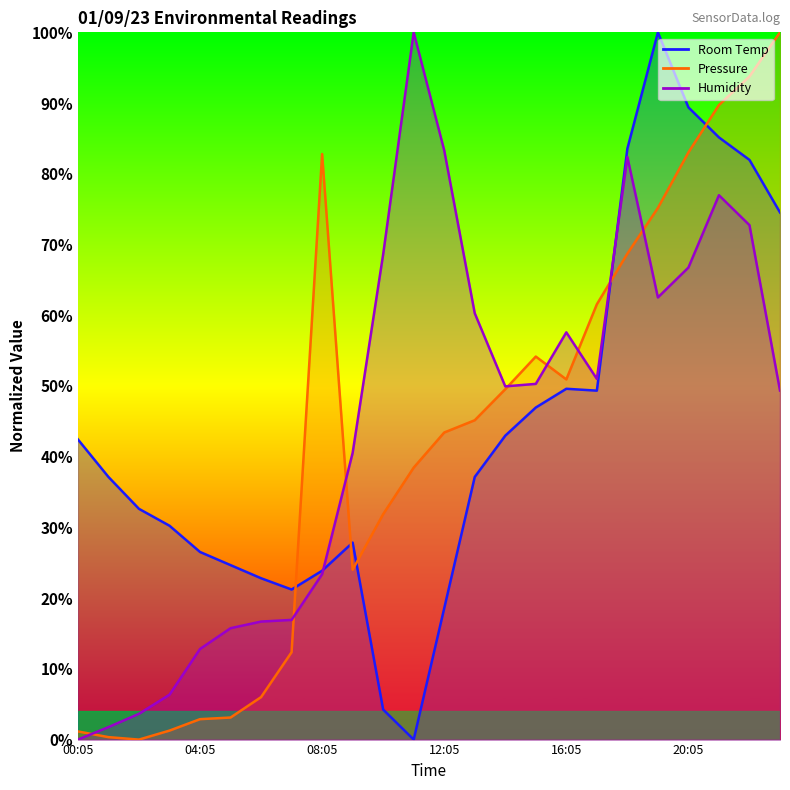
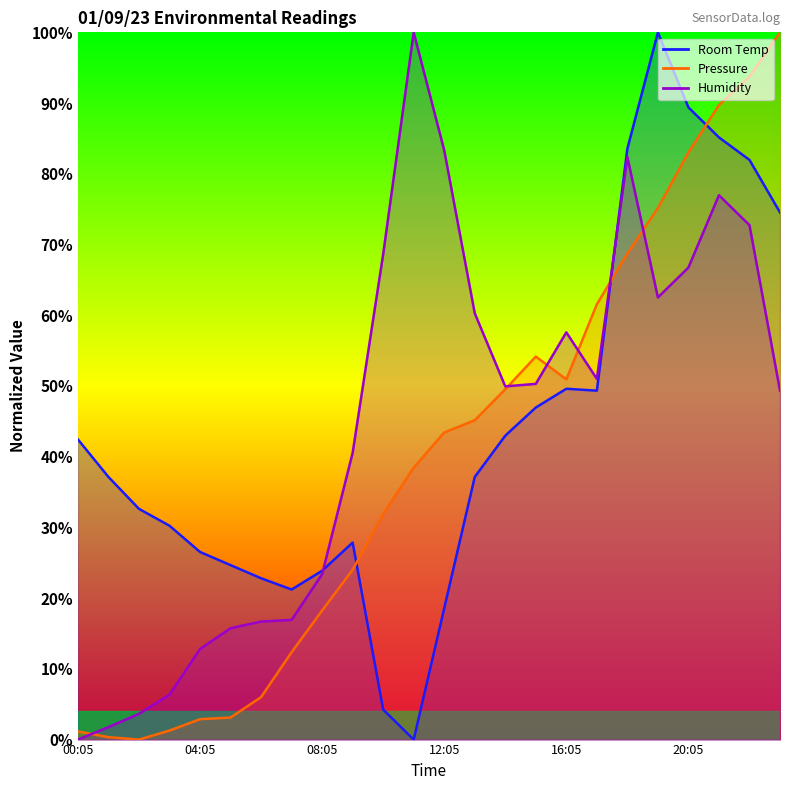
Pressure, 08:05: 83% -> 18%
